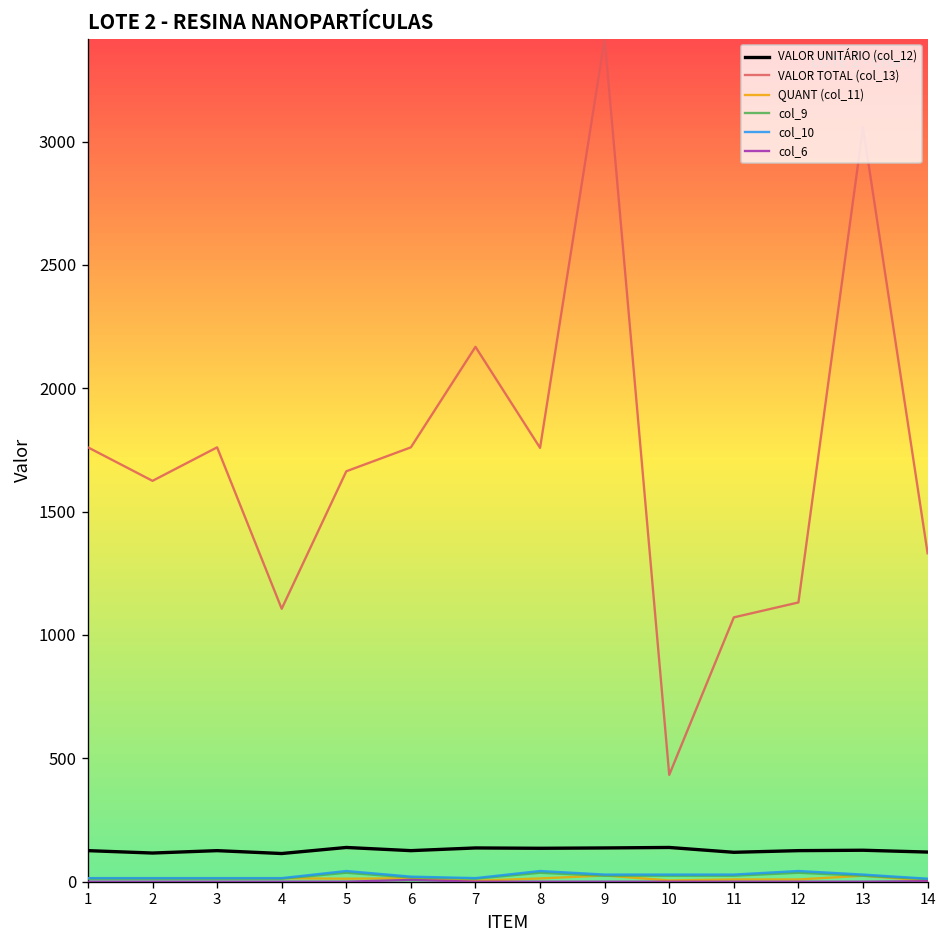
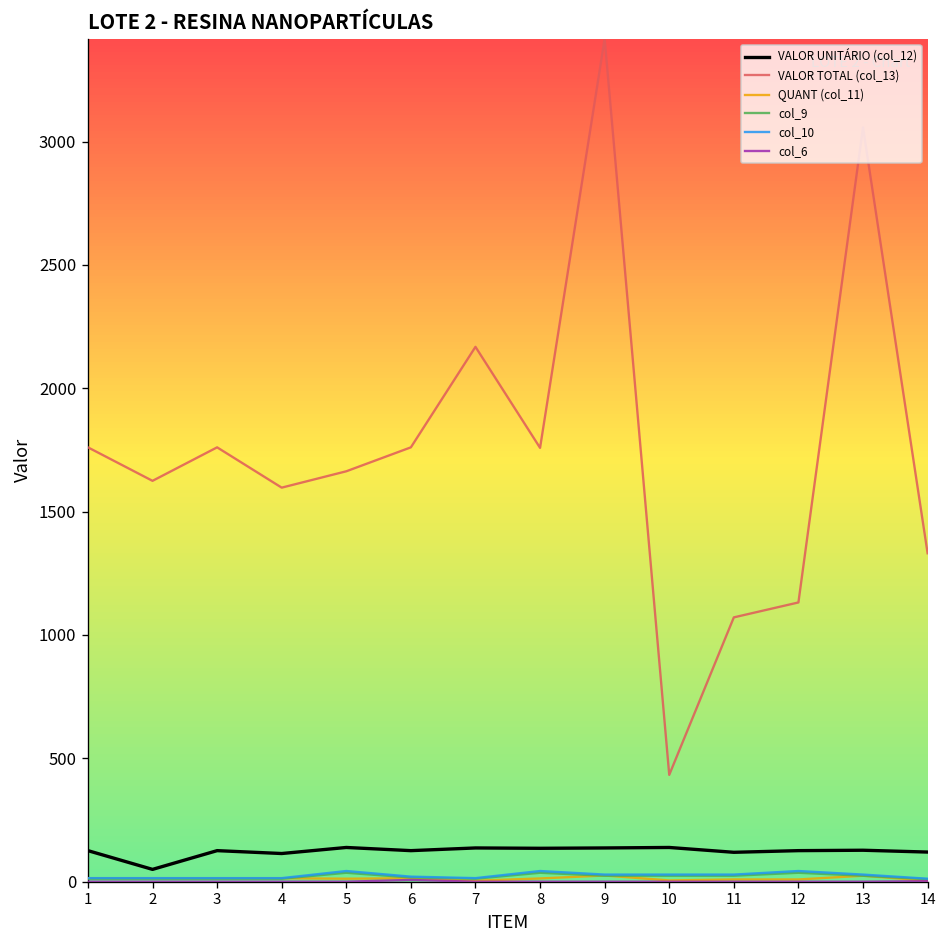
VALOR UNITÁRIO (col_12), 2: 120 -> 50
VALOR TOTAL (col_13), 4: 1110 -> 1600
